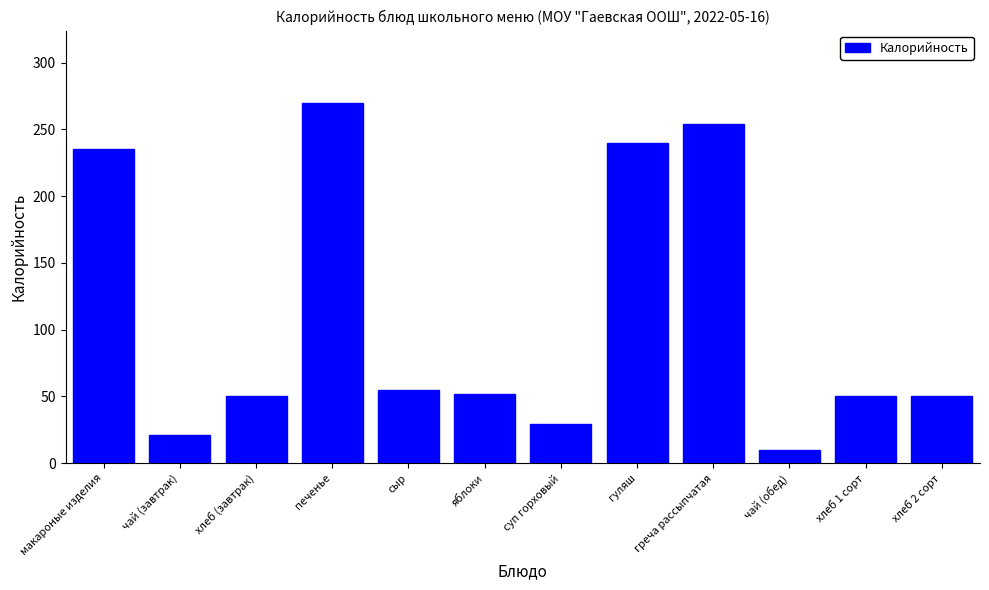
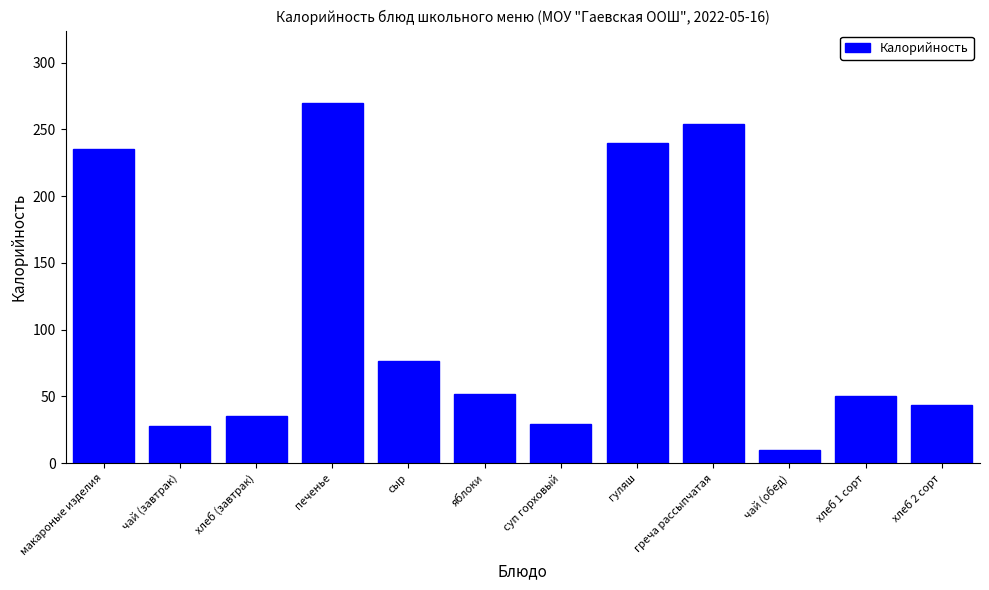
чай (завтрак): 21 -> 28
хлеб (завтрак): 50 -> 35
сыр: 55 -> 77
хлеб 2 сорт: 50 -> 43
